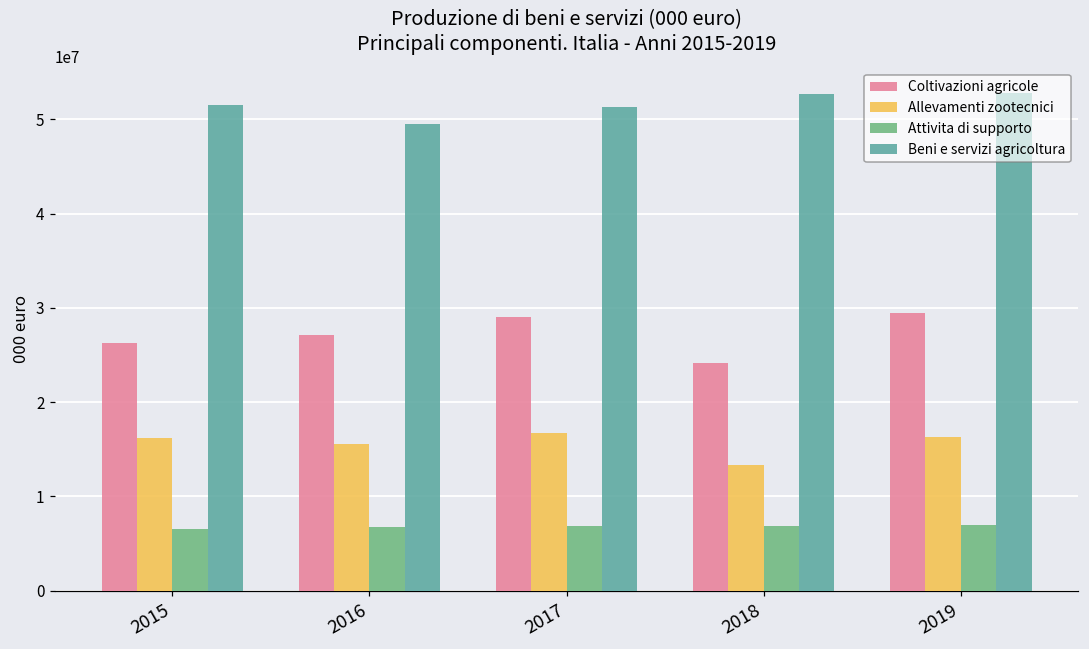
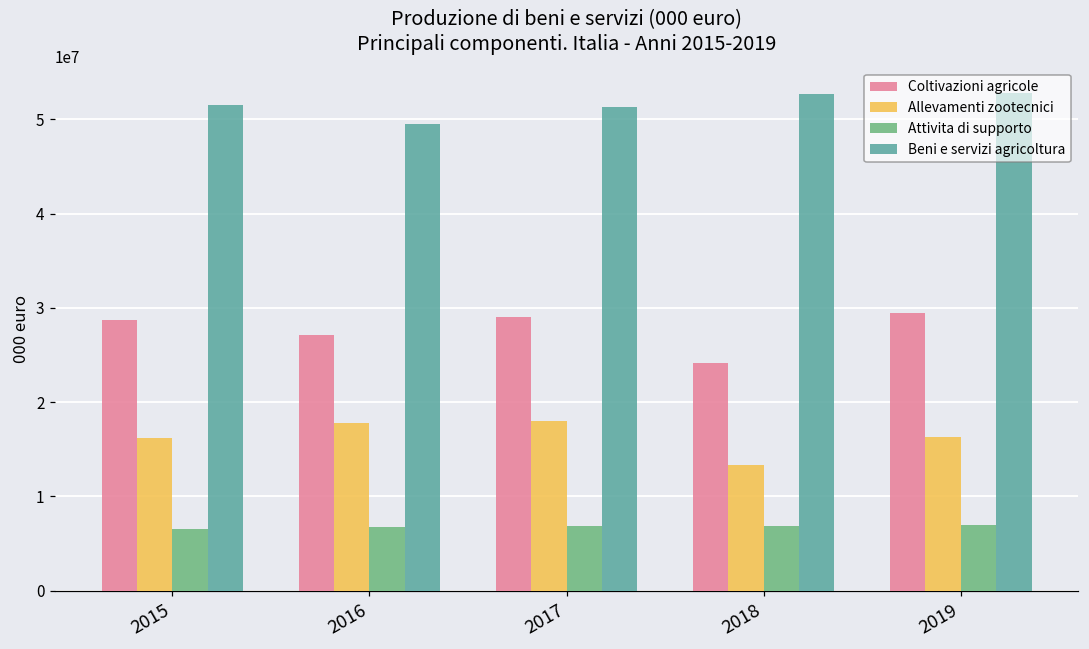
Coltivazioni agricole, 2015: 26000000 -> 29000000
Allevamenti zootecnici, 2016: 16000000 -> 18000000
Allevamenti zootecnici, 2017: 17000000 -> 18000000
